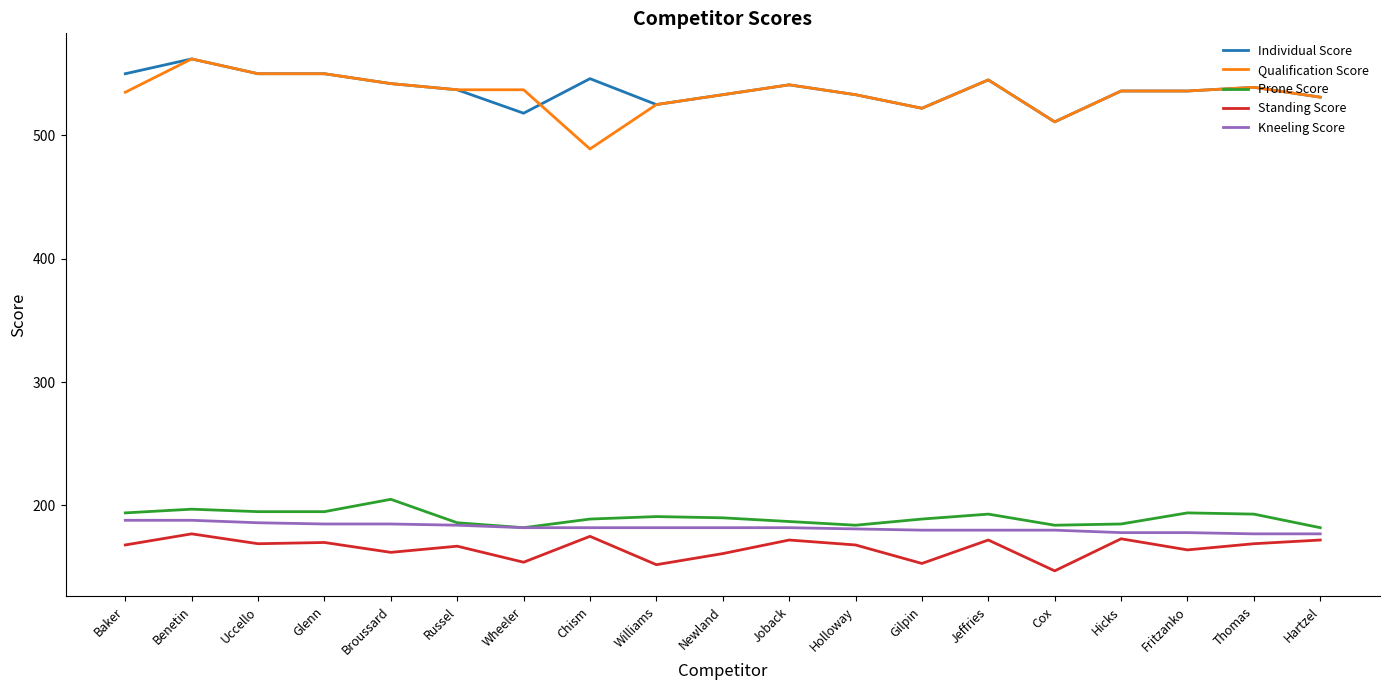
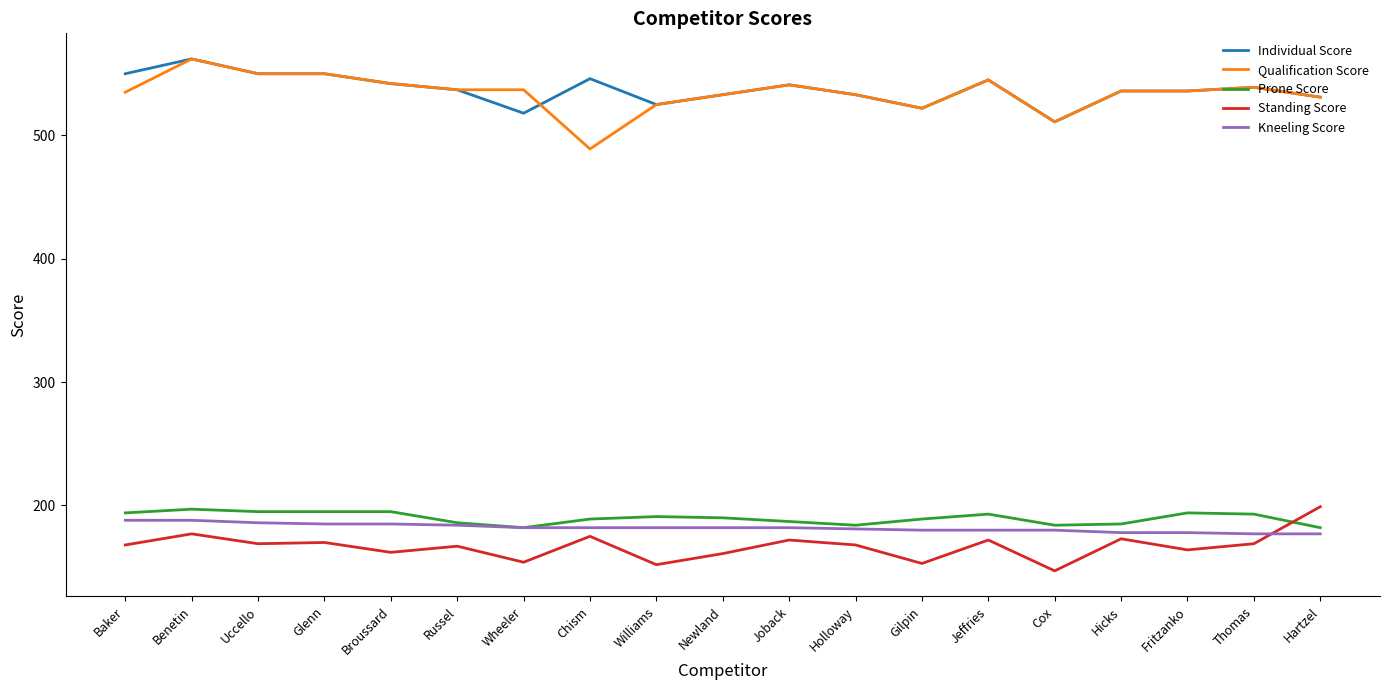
Prone Score, Broussard: 205 -> 195
Standing Score, Hartzel: 172 -> 199
